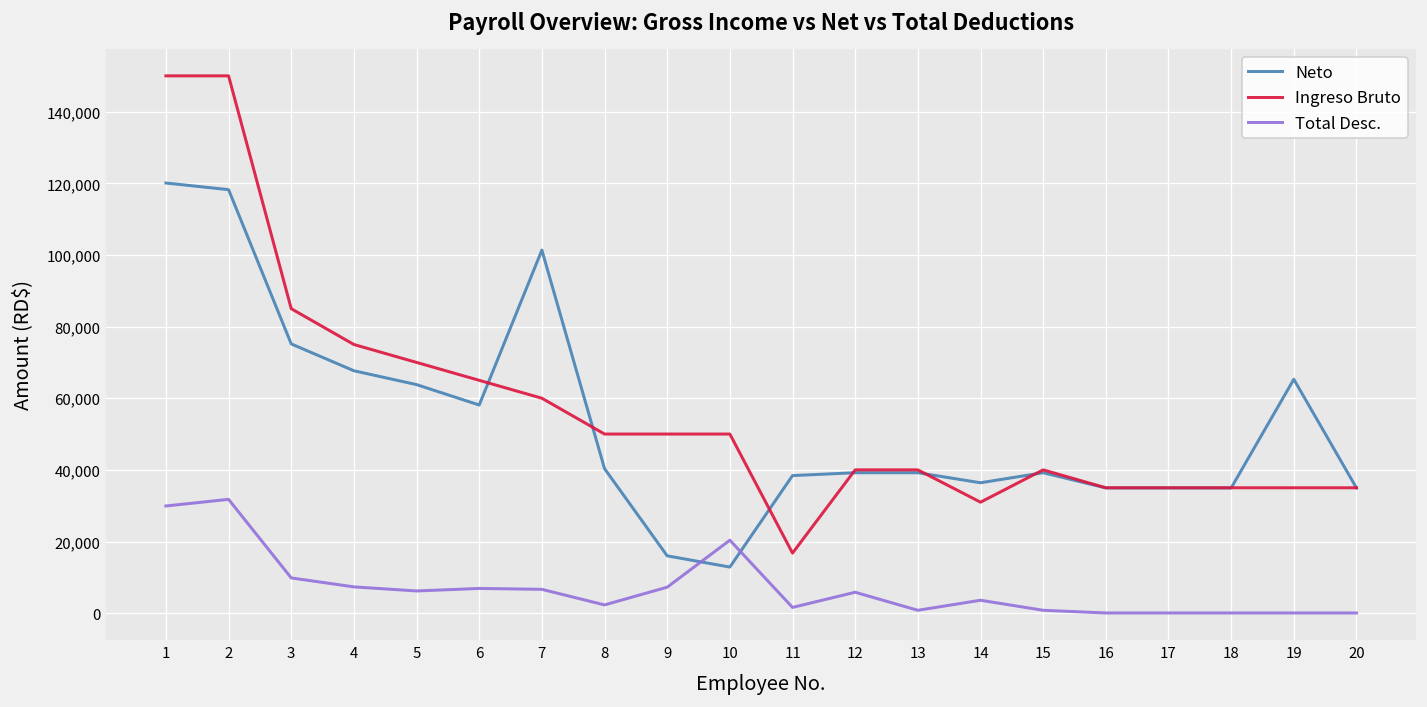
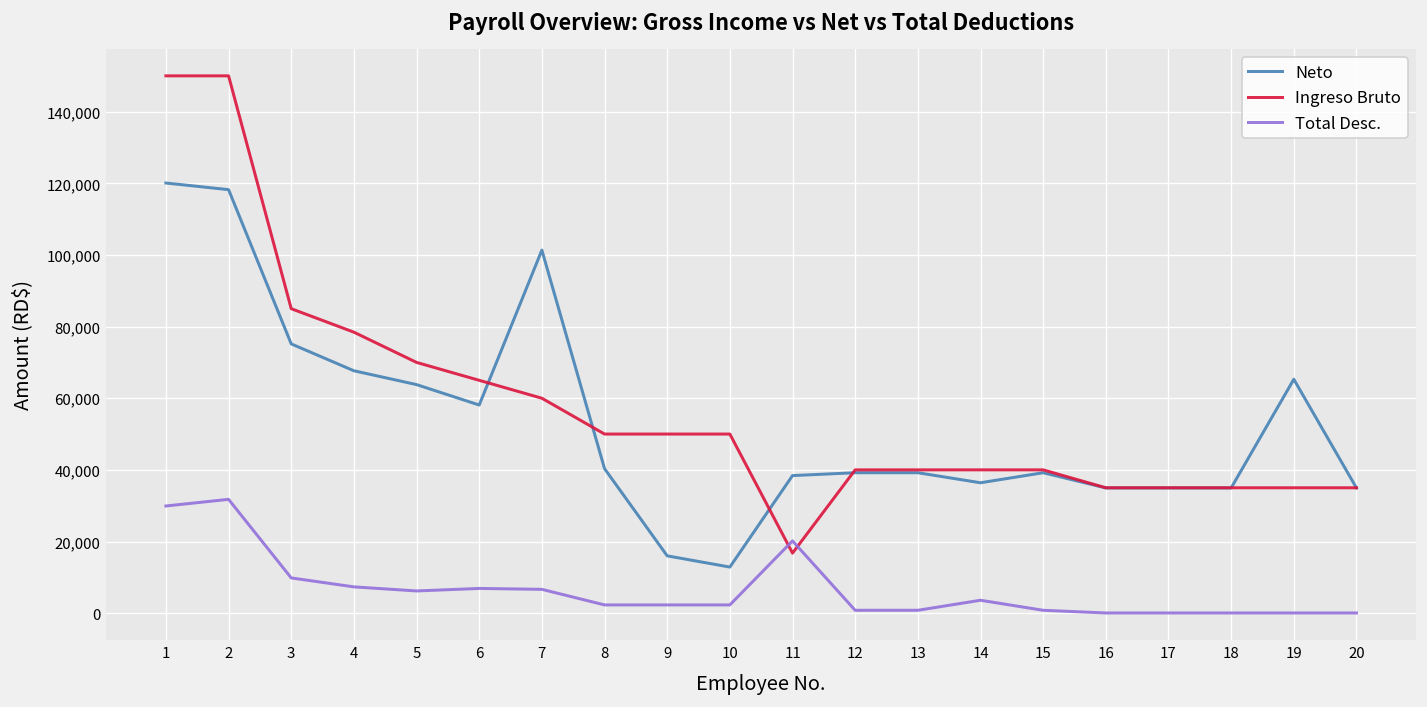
Ingreso Bruto, 4: 75,000 -> 78,000
Total Desc., 9: 7,000 -> 2,000
Total Desc., 10: 20,000 -> 2,000
Total Desc., 11: 2,000 -> 20,000
Total Desc., 12: 6,000 -> 1,000
Ingreso Bruto, 14: 31,000 -> 40,000
